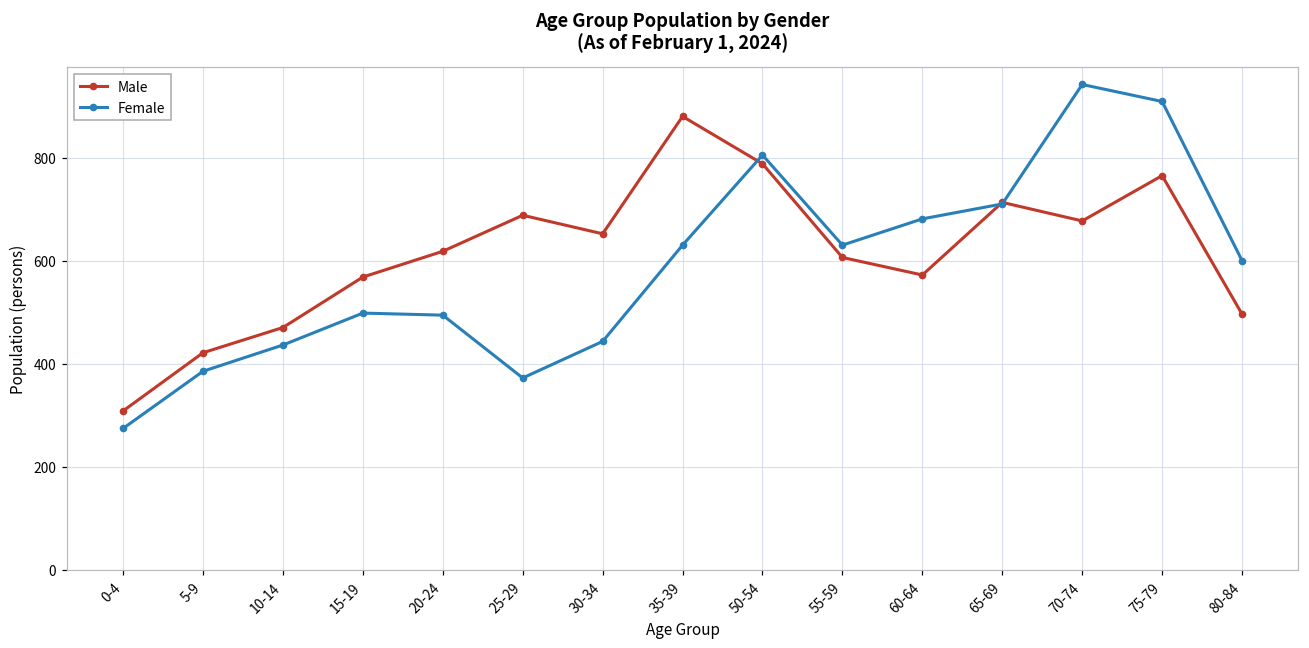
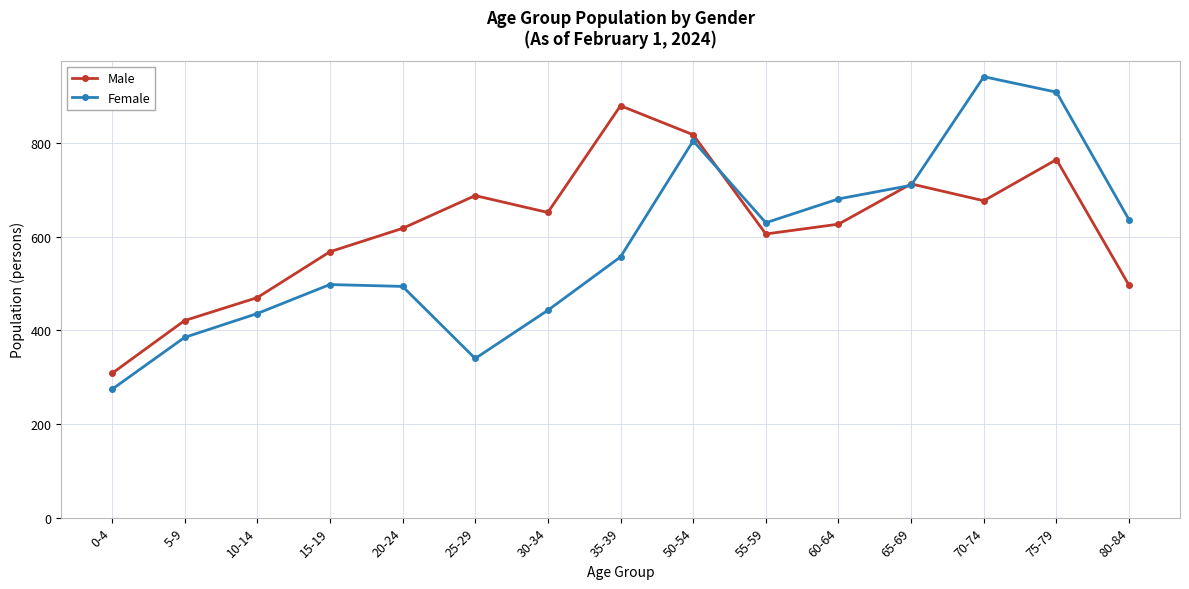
Female, 25-29: 370 -> 340
Female, 35-39: 630 -> 560
Male, 50-54: 790 -> 820
Male, 60-64: 570 -> 630
Female, 80-84: 600 -> 640
